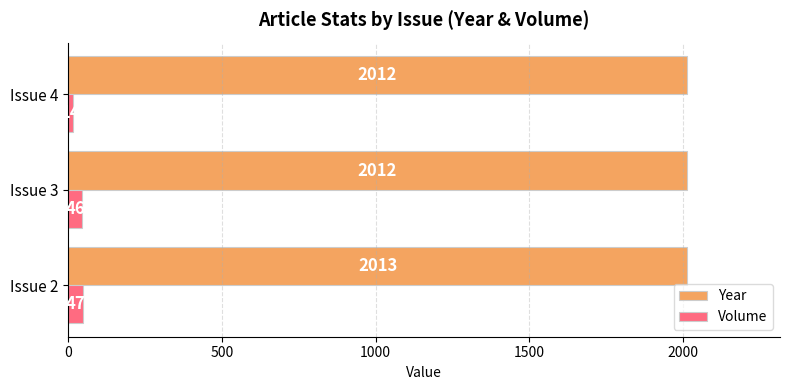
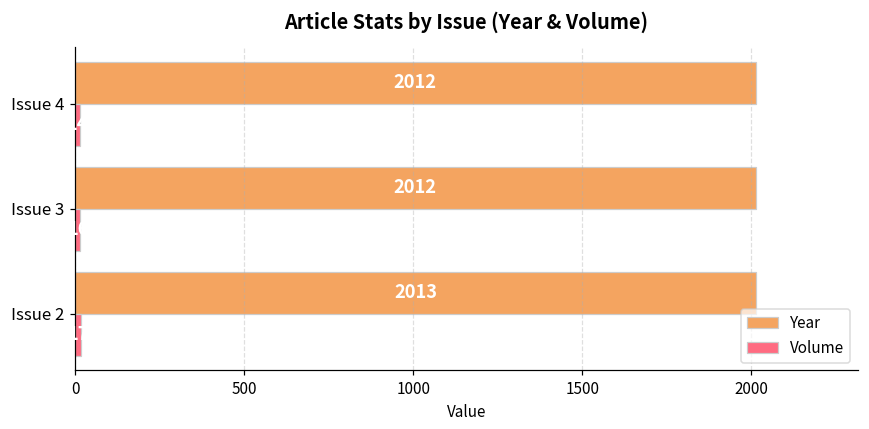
Volume, Issue 3: 50 -> 20
Volume, Issue 2: 50 -> 20
